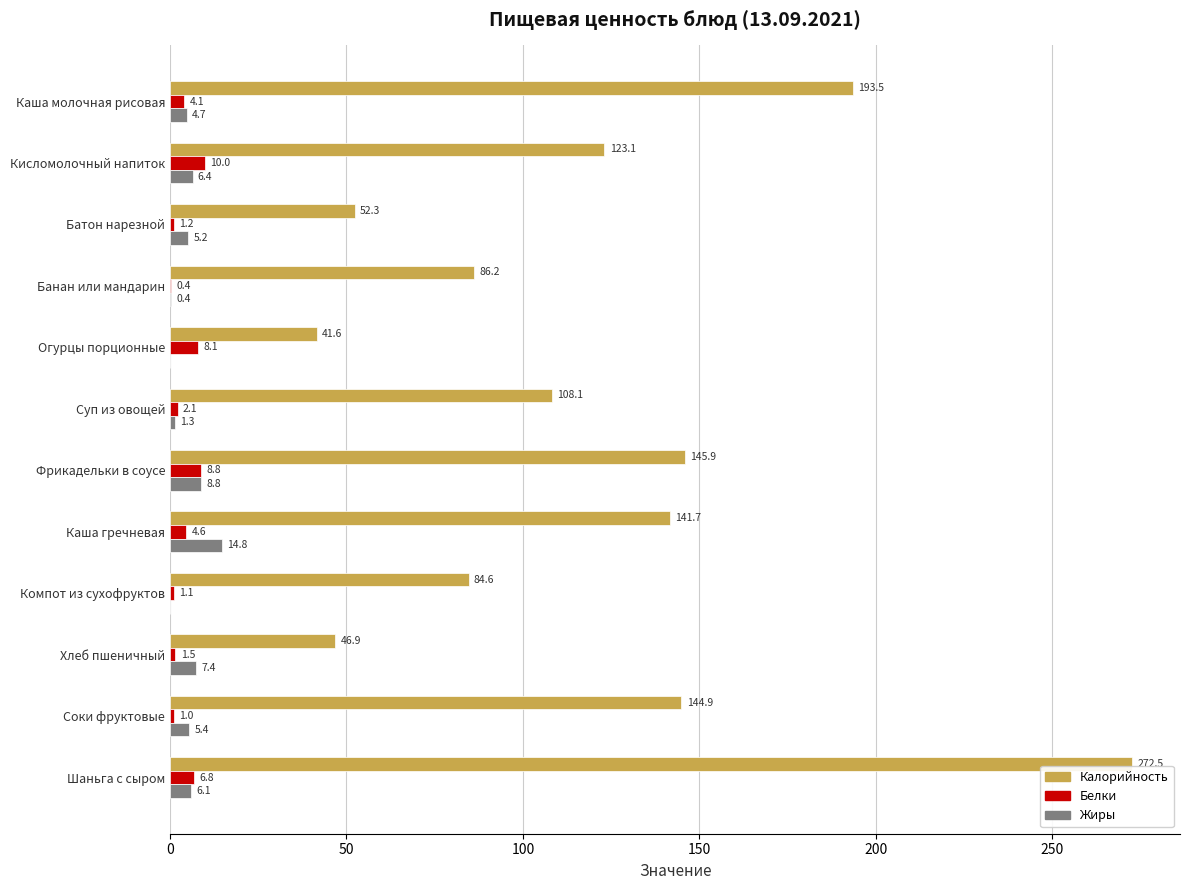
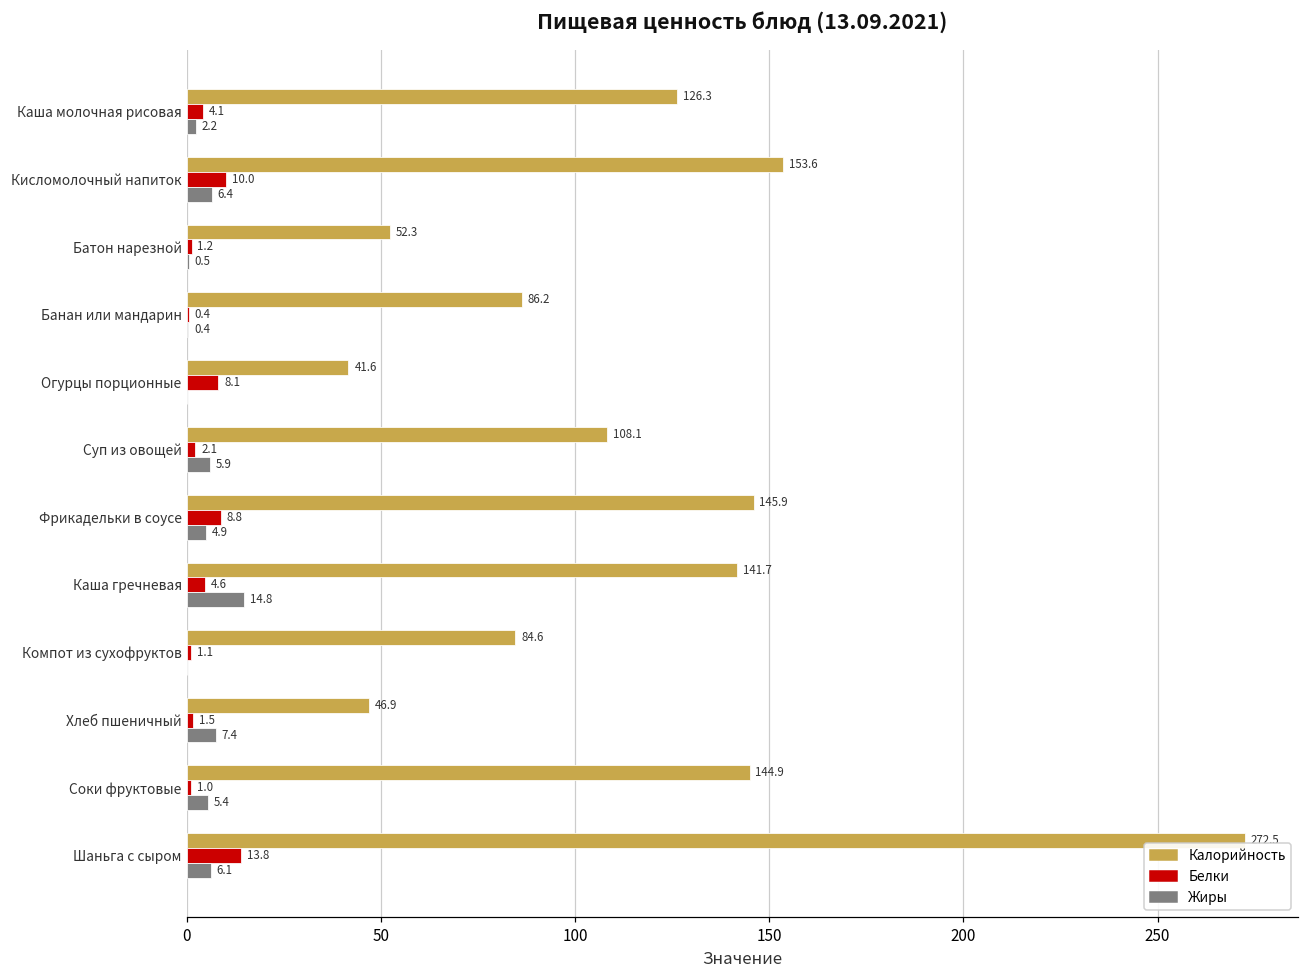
Калорийность, Каша молочная рисовая: 193.5 -> 126.3
Жиры, Каша молочная рисовая: 4.7 -> 2.2
Калорийность, Кисломолочный напиток: 123.1 -> 153.6
Жиры, Батон нарезной: 5.2 -> 0.5
Жиры, Суп из овощей: 1.3 -> 5.9
Жиры, Фрикадельки в соусе: 8.8 -> 4.9
Белки, Шаньга с сыром: 6.8 -> 13.8
